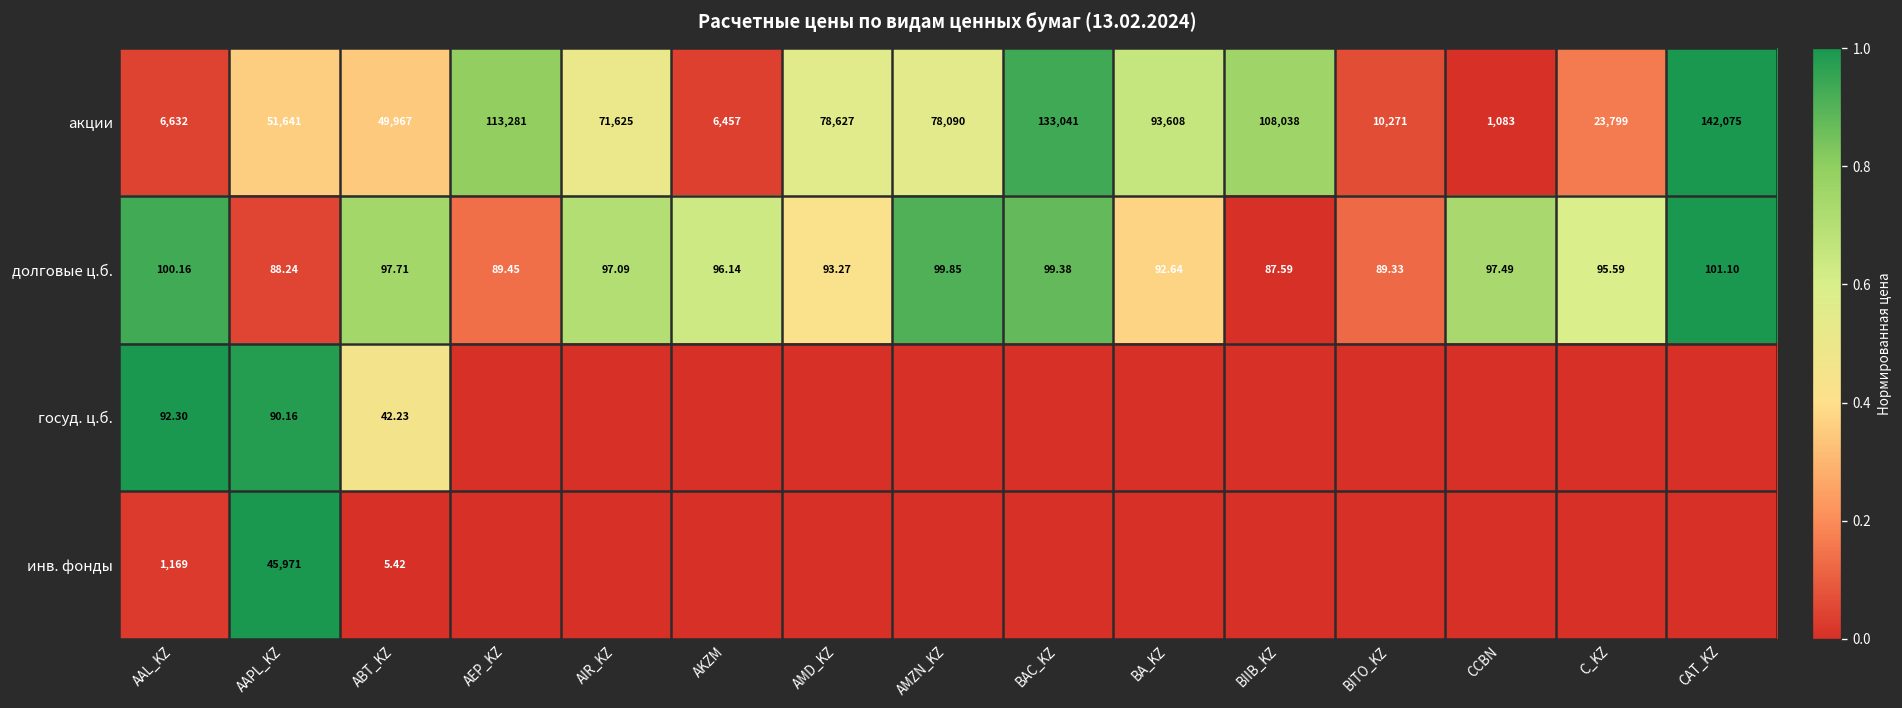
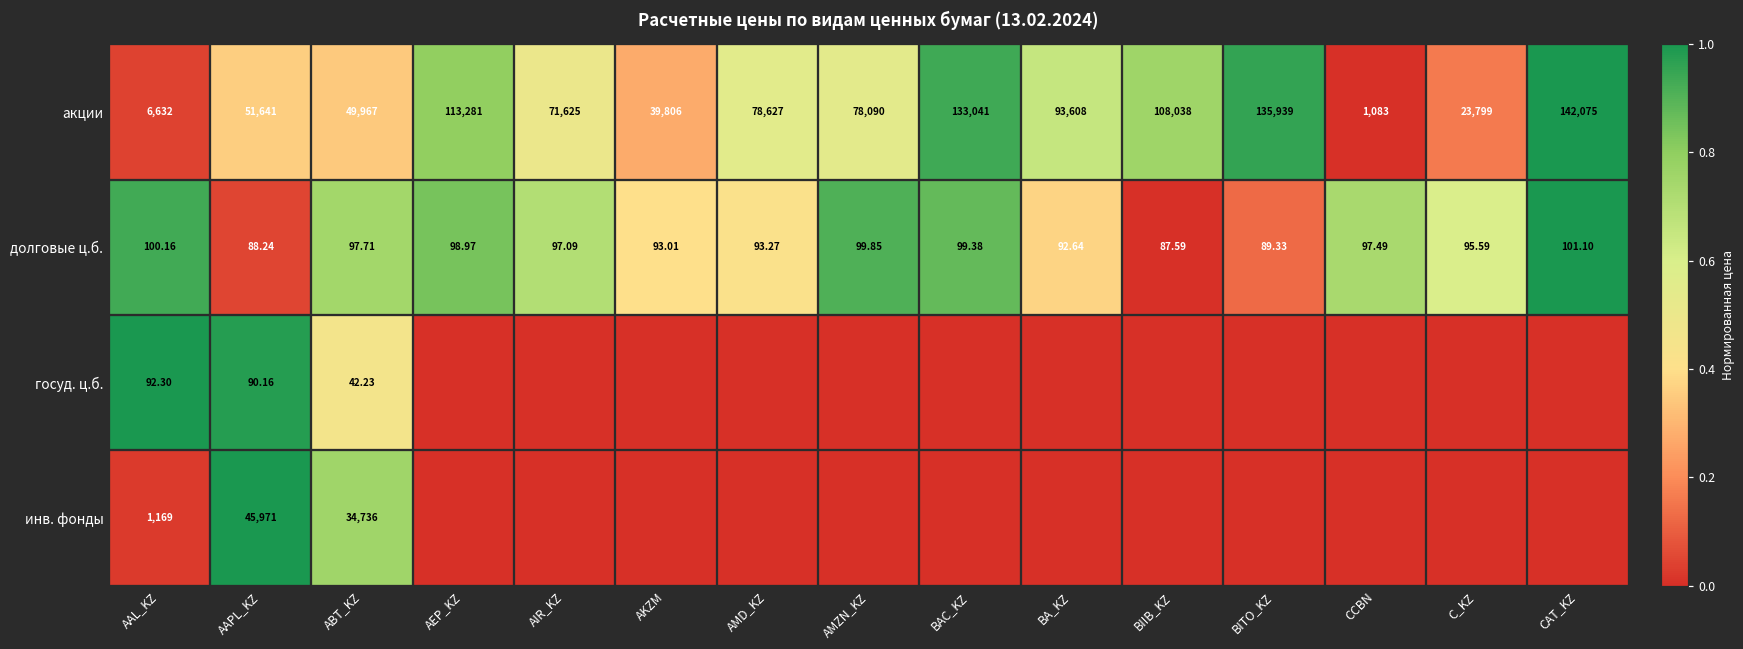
акции, AKZM: 6,457 -> 39,806
акции, BITO_KZ: 10,271 -> 135,939
долговые ц.б., AEP_KZ: 89.45 -> 98.97
долговые ц.б., AKZM: 96.14 -> 93.01
инв. фонды, ABT_KZ: 5.42 -> 34,736
